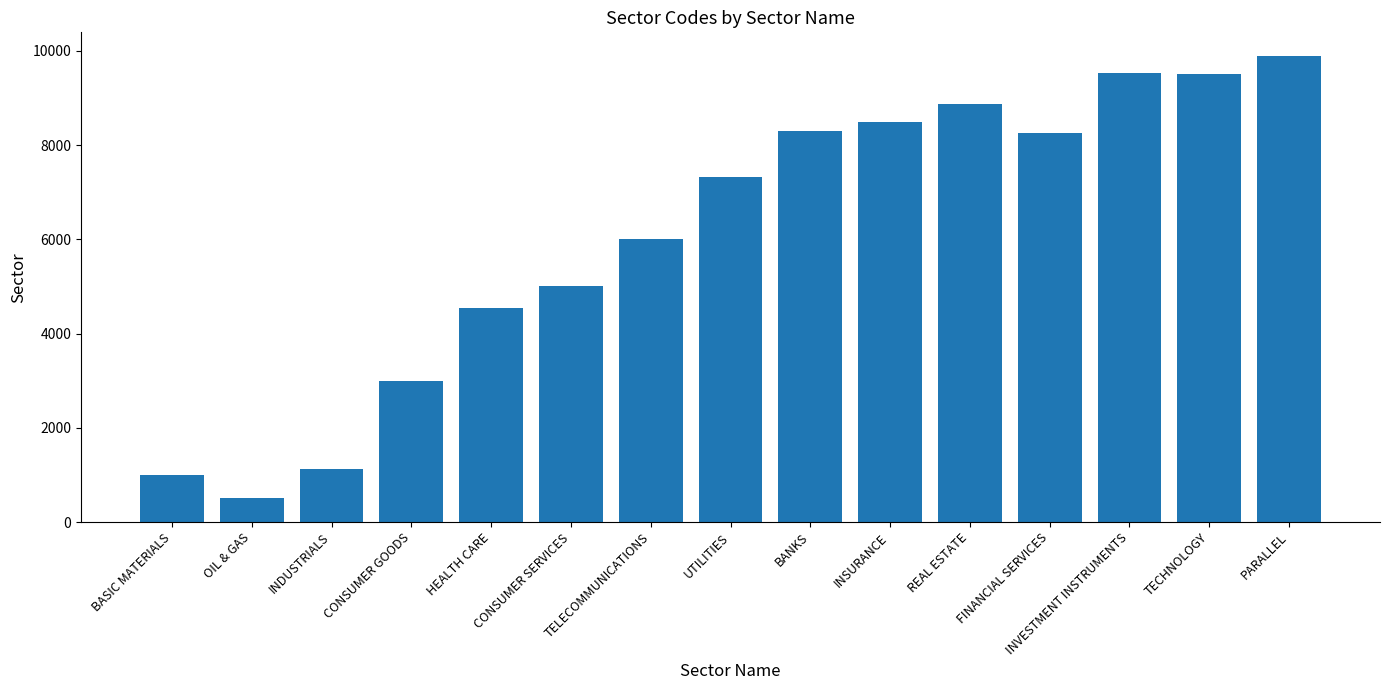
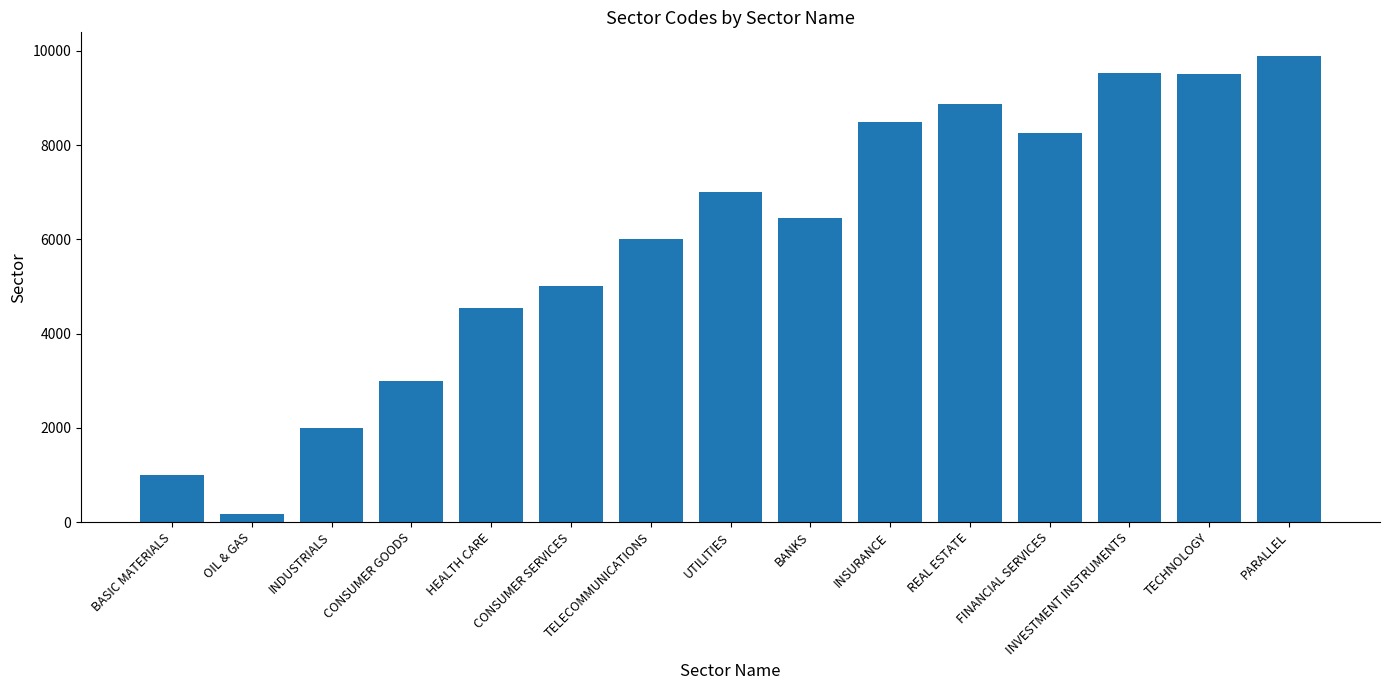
OIL & GAS: 500 -> 200
INDUSTRIALS: 1100 -> 2000
UTILITIES: 7300 -> 7000
BANKS: 8300 -> 6500
